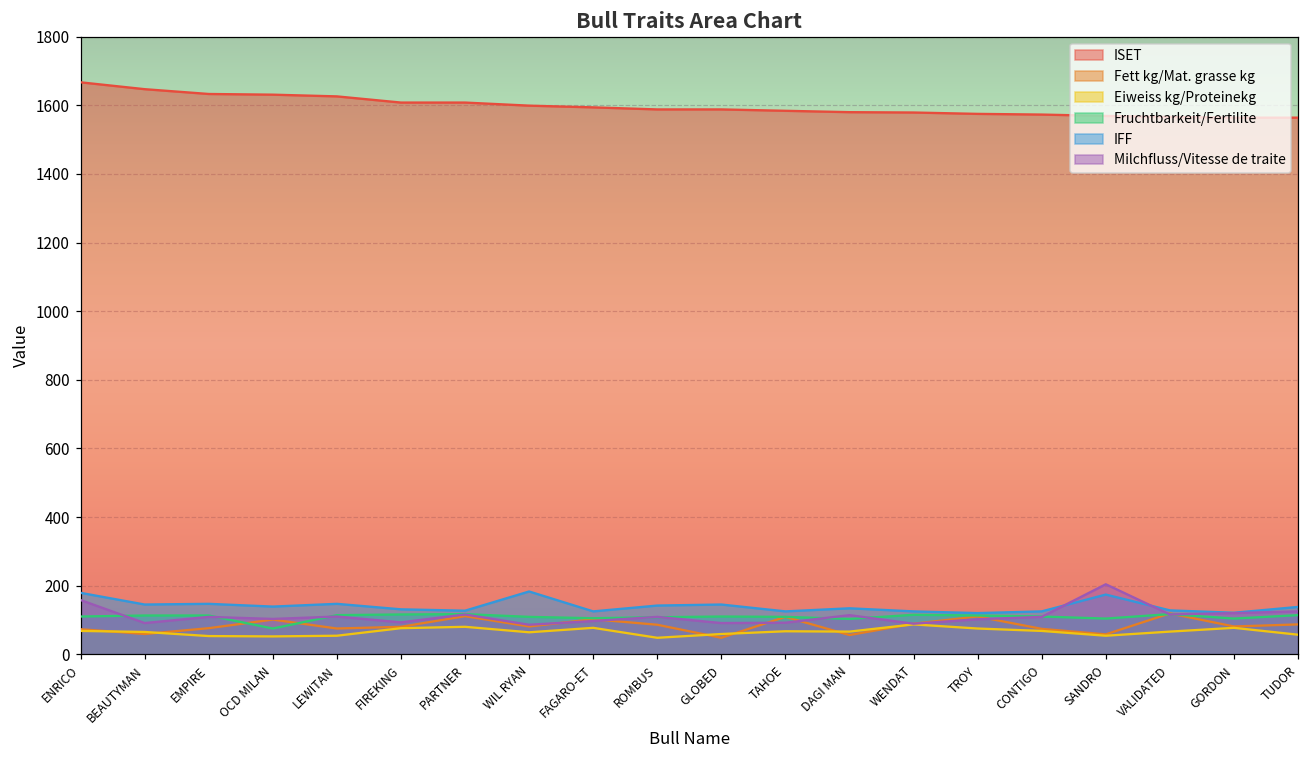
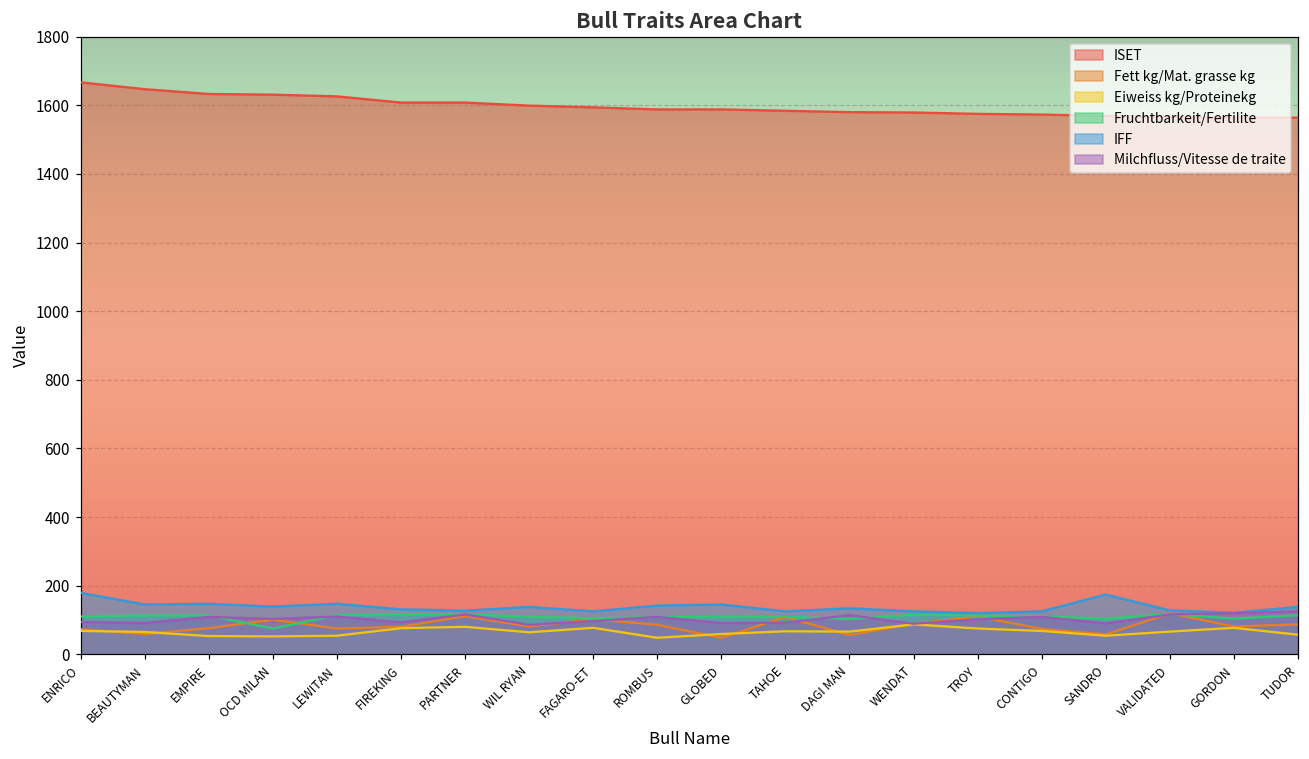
Milchfluss/Vitesse de traite, ENRICO: 160 -> 90
IFF, WIL RYAN: 180 -> 140
Milchfluss/Vitesse de traite, SANDRO: 200 -> 90
